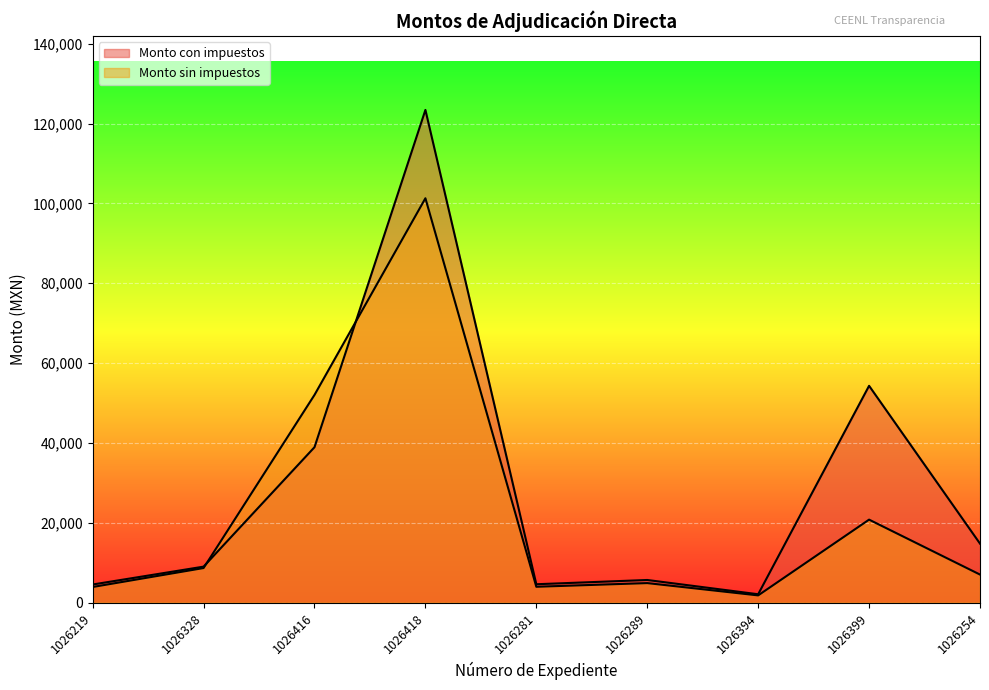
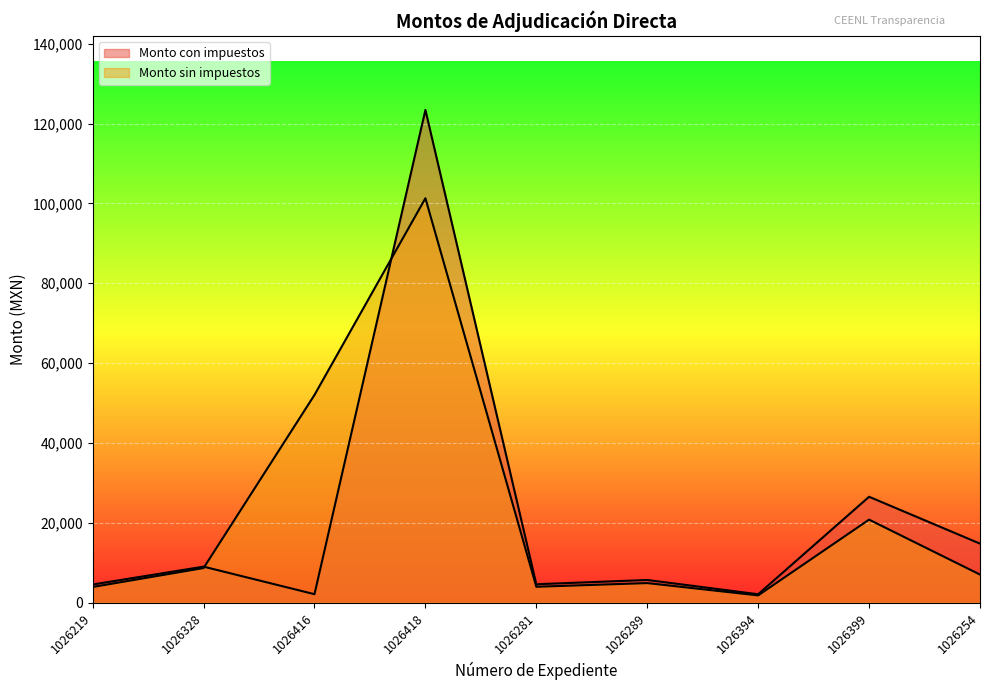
Monto con impuestos, 1026416: 39,000 -> 2,000
Monto con impuestos, 1026399: 54,000 -> 27,000
